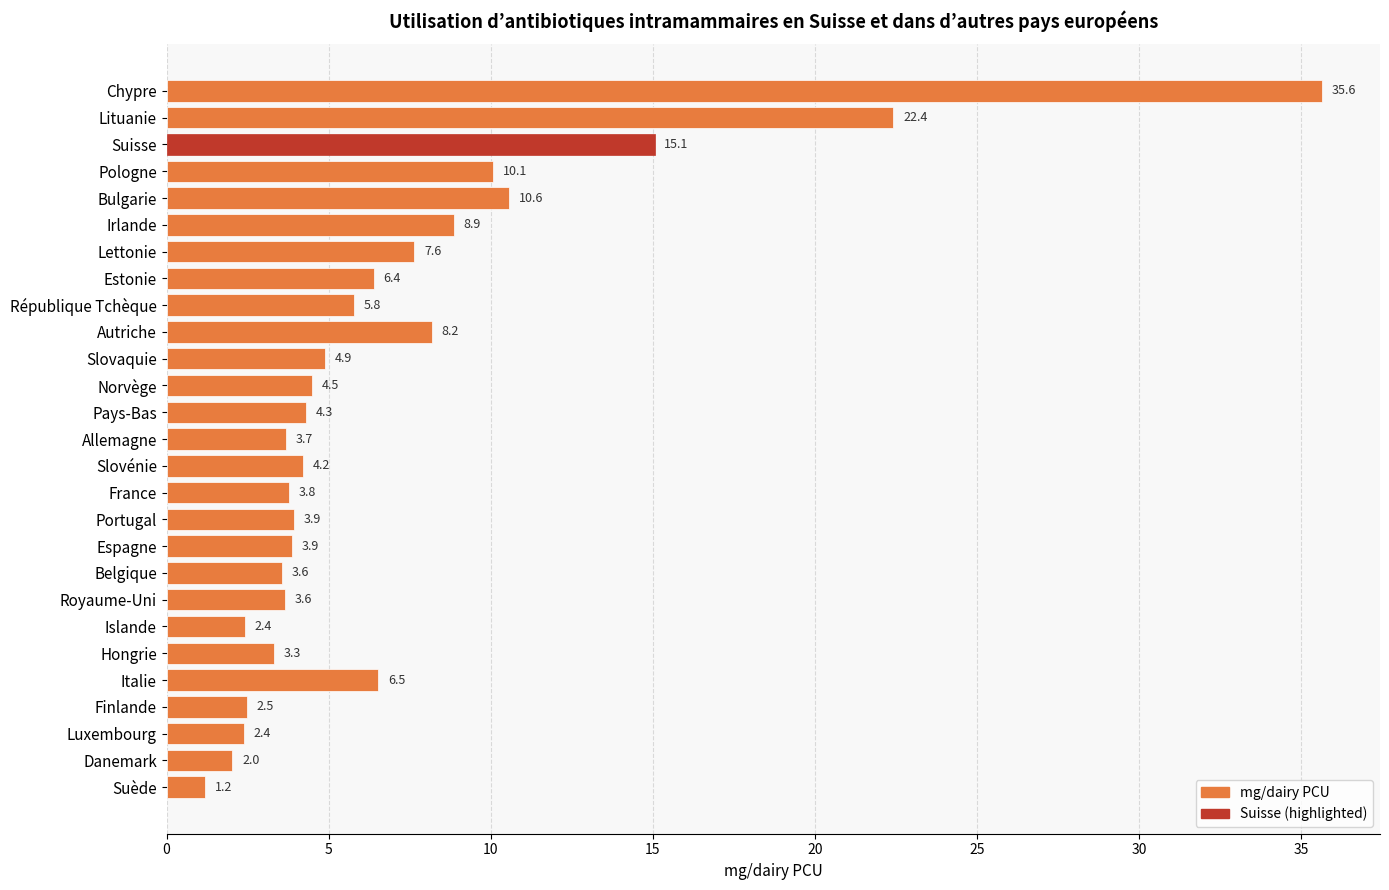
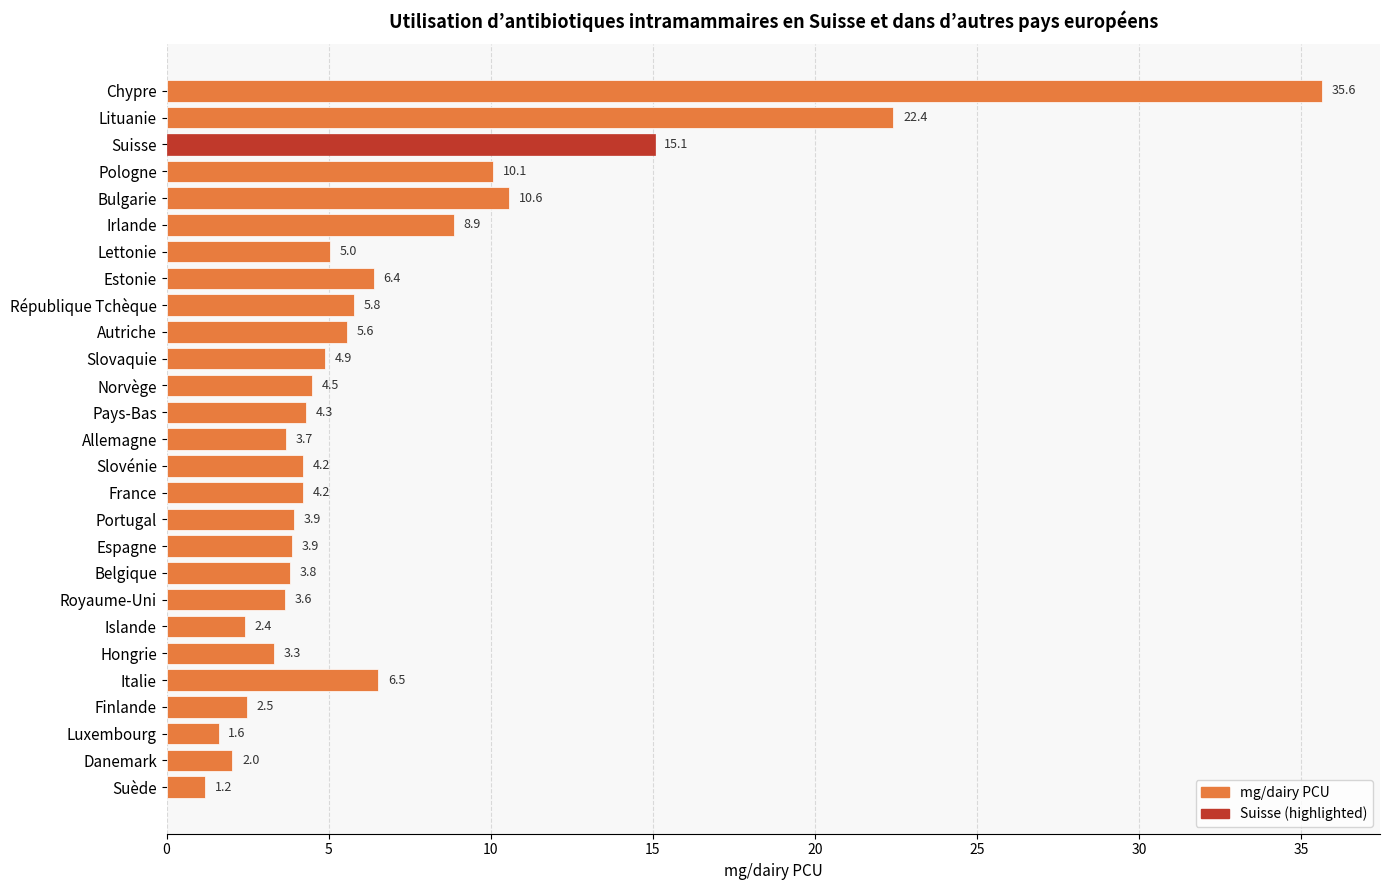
Lettonie: 7.6 -> 5.0
Autriche: 8.2 -> 5.6
France: 3.8 -> 4.2
Belgique: 3.6 -> 3.8
Luxembourg: 2.4 -> 1.6
